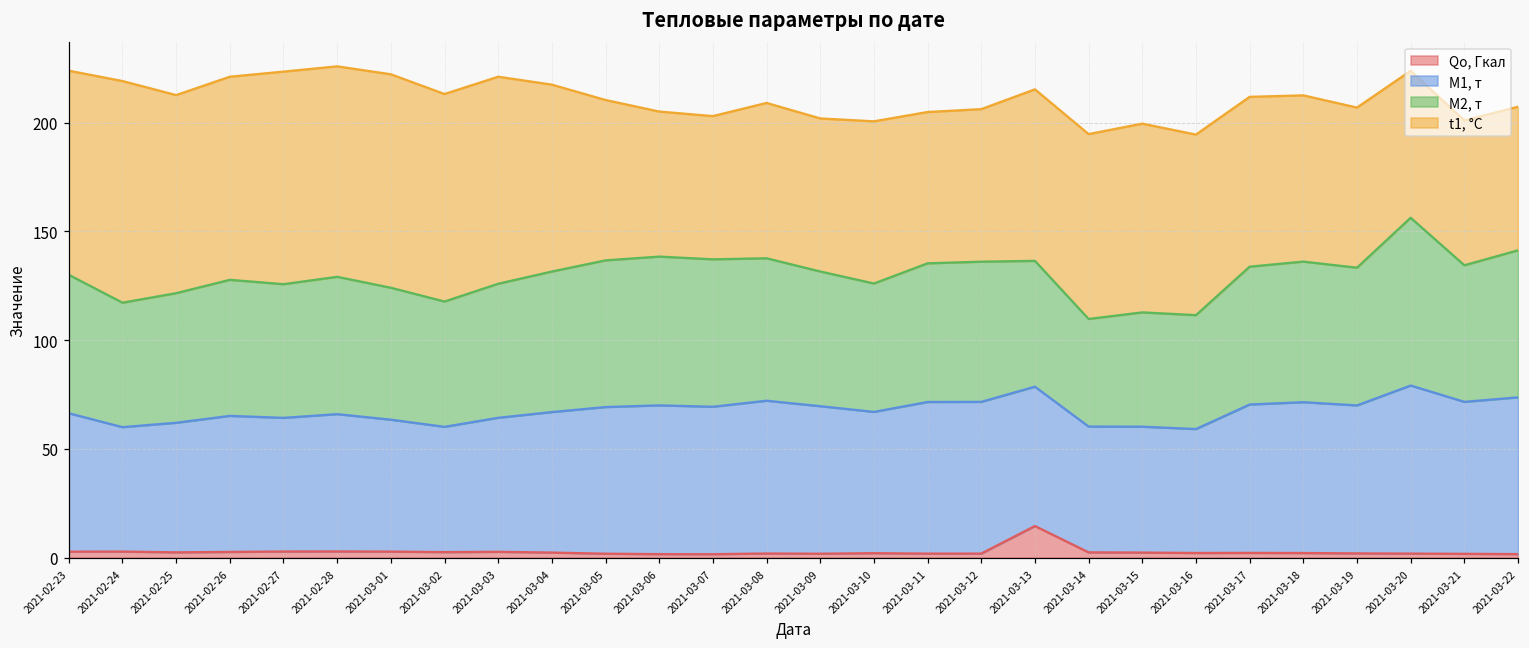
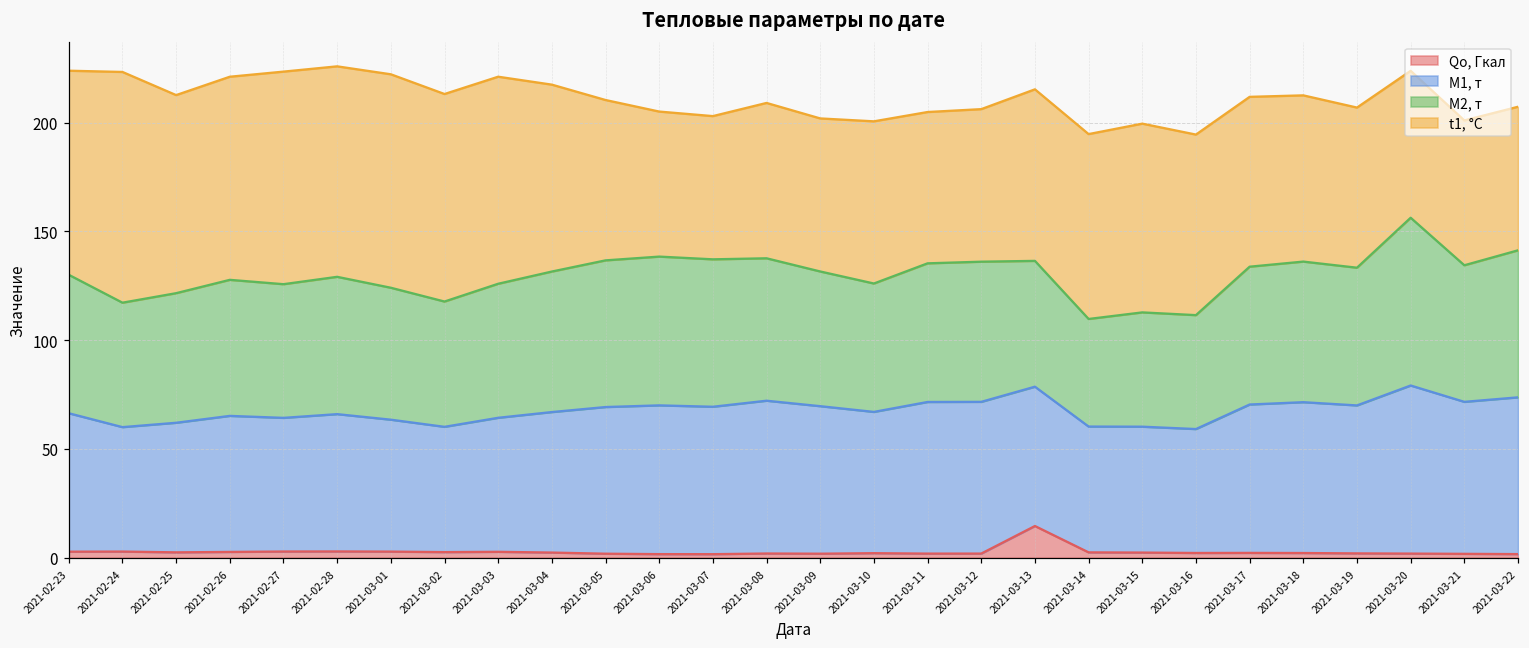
t1, °C, 2021-02-24: 102 -> 106
